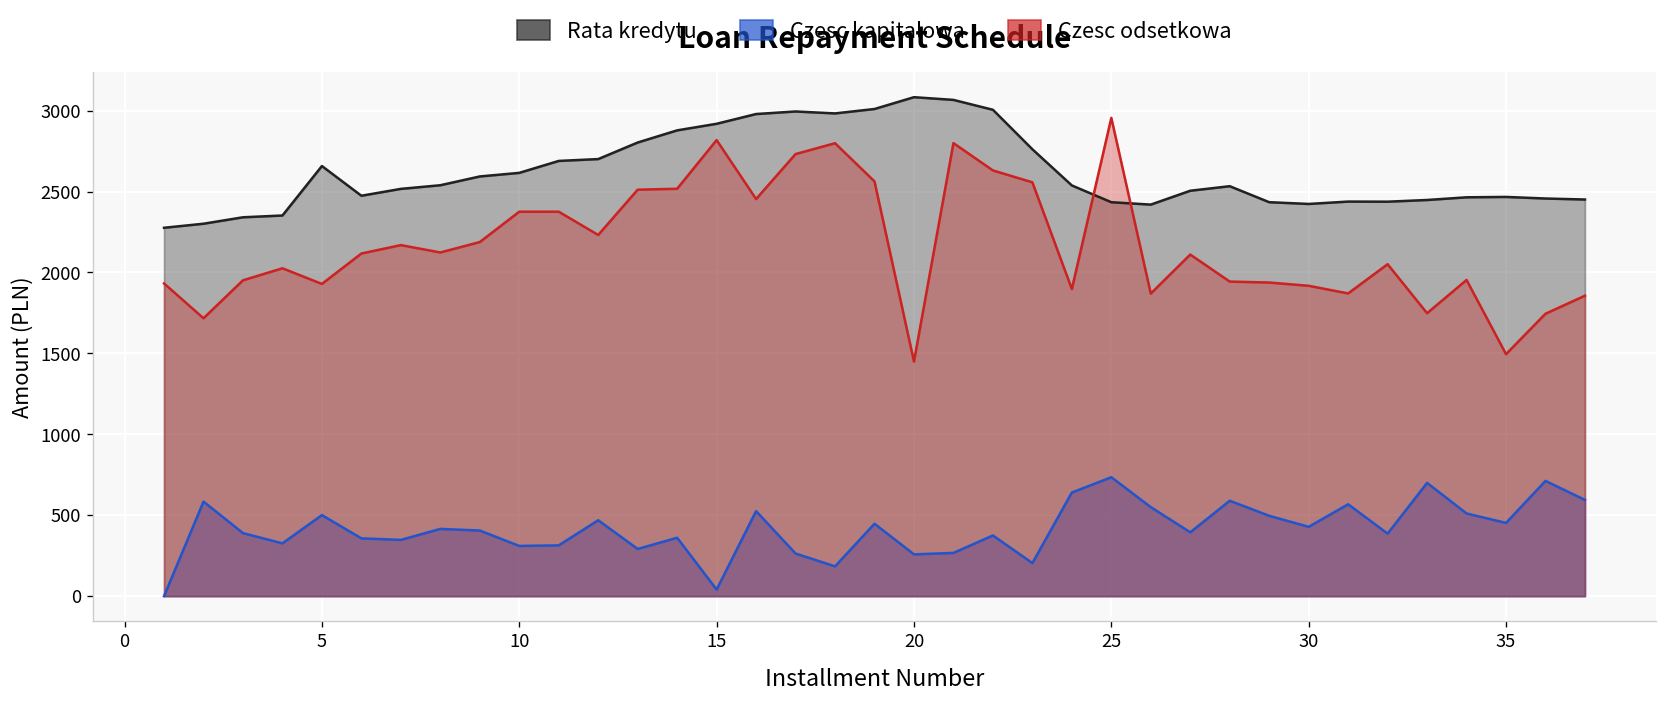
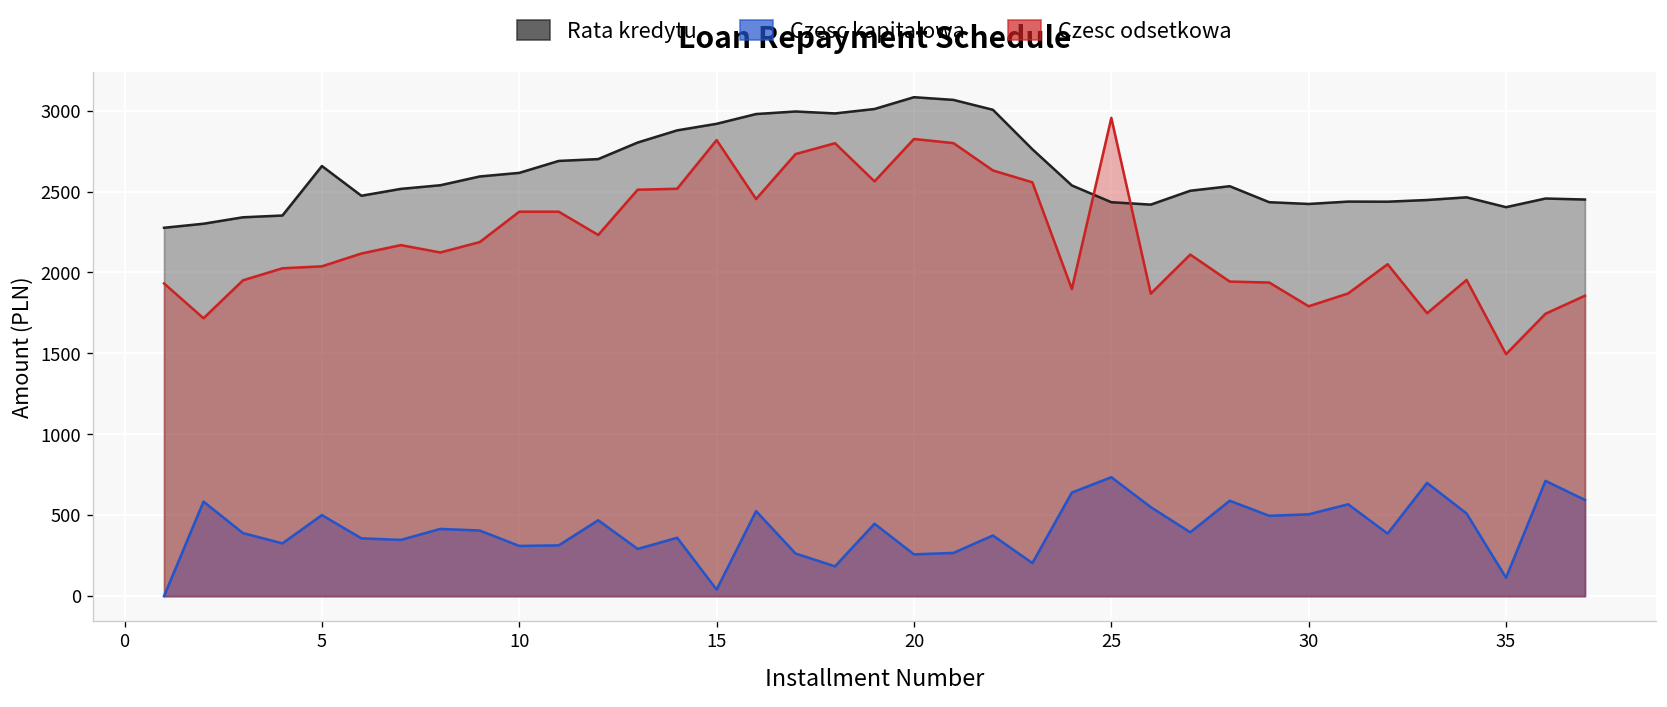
Czesc odsetkowa, 5: 1930 -> 2040
Czesc odsetkowa, 20: 1450 -> 2820
Czesc kapitalowa, 30: 430 -> 510
Czesc odsetkowa, 30: 1920 -> 1790
Rata kredytu, 35: 2470 -> 2400
Czesc kapitalowa, 35: 450 -> 110
